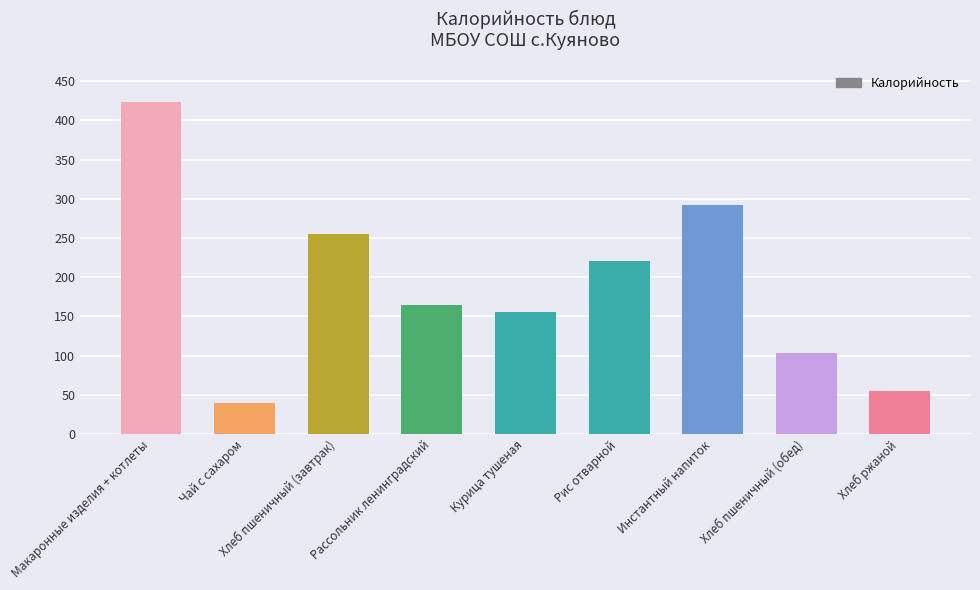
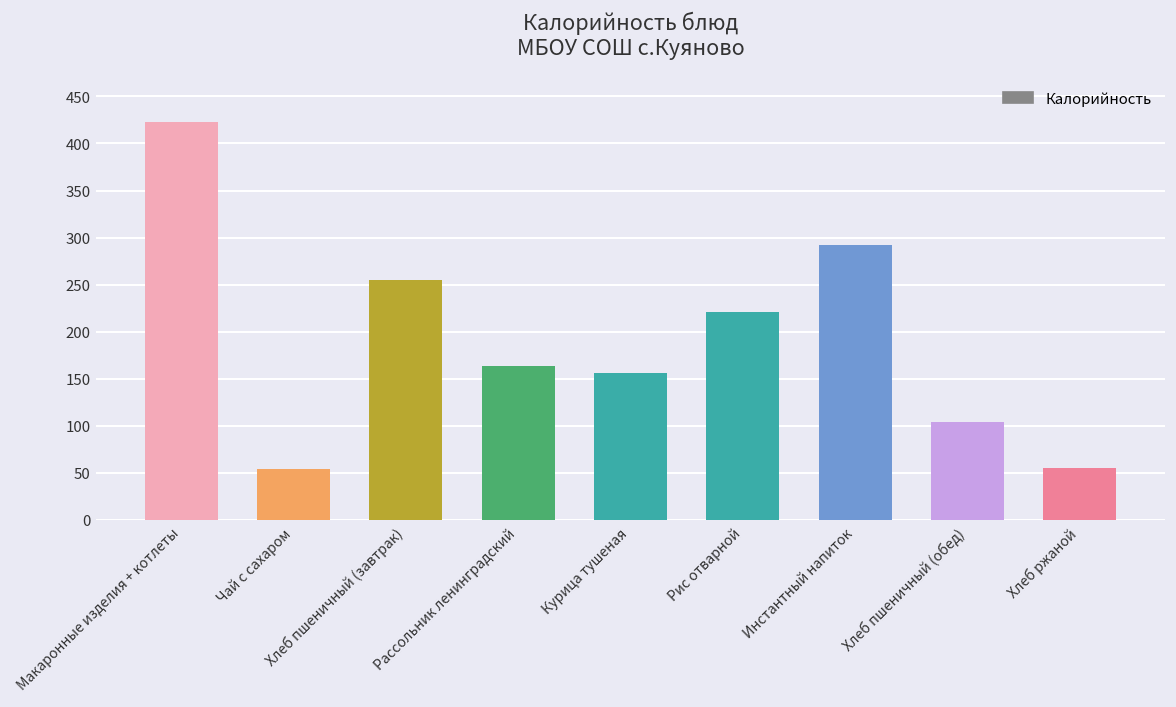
Чай с сахаром: 40 -> 50
